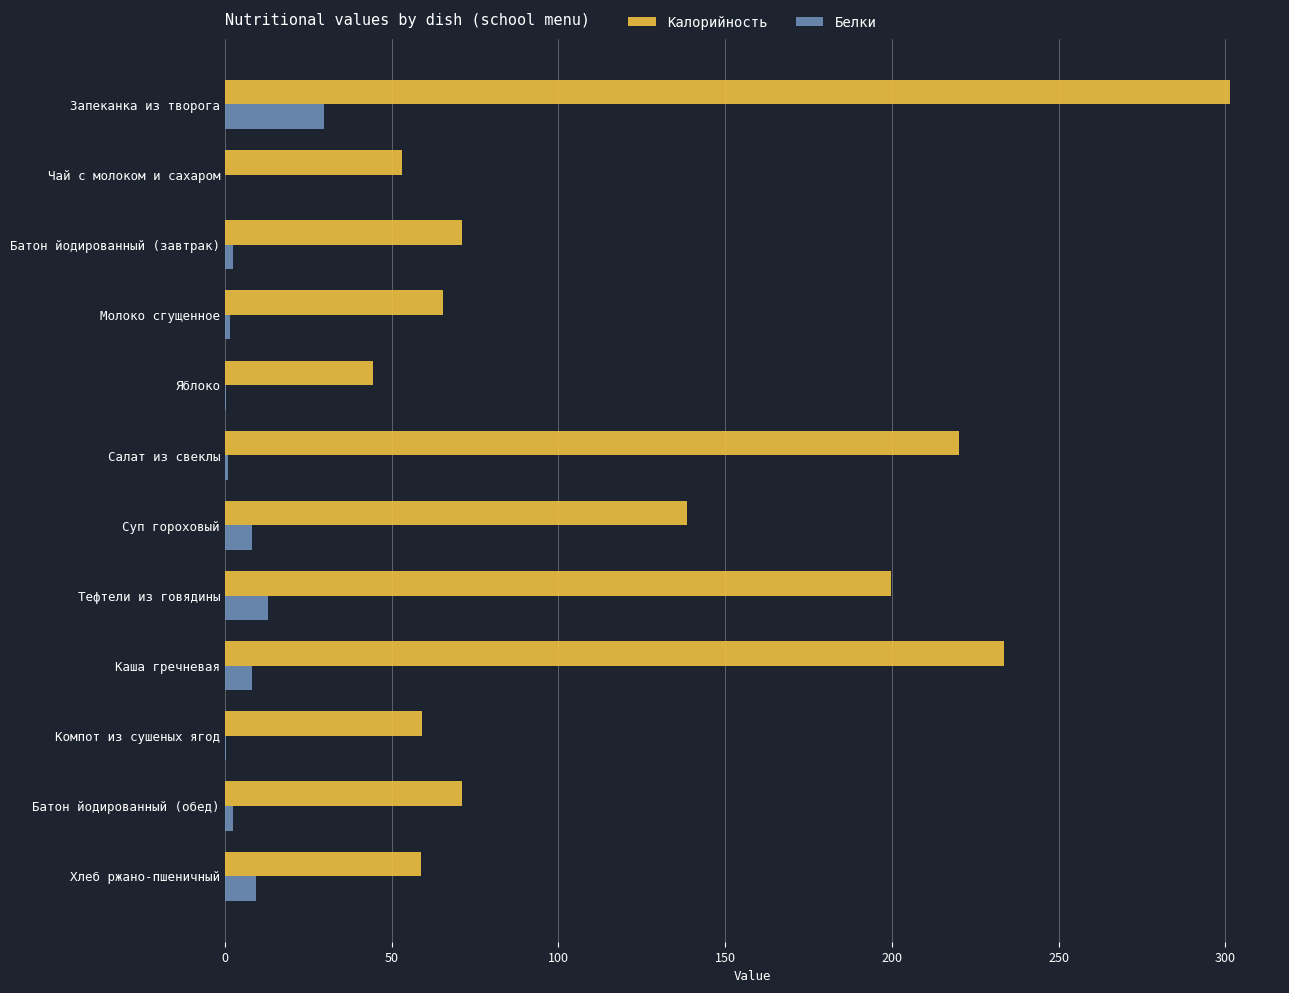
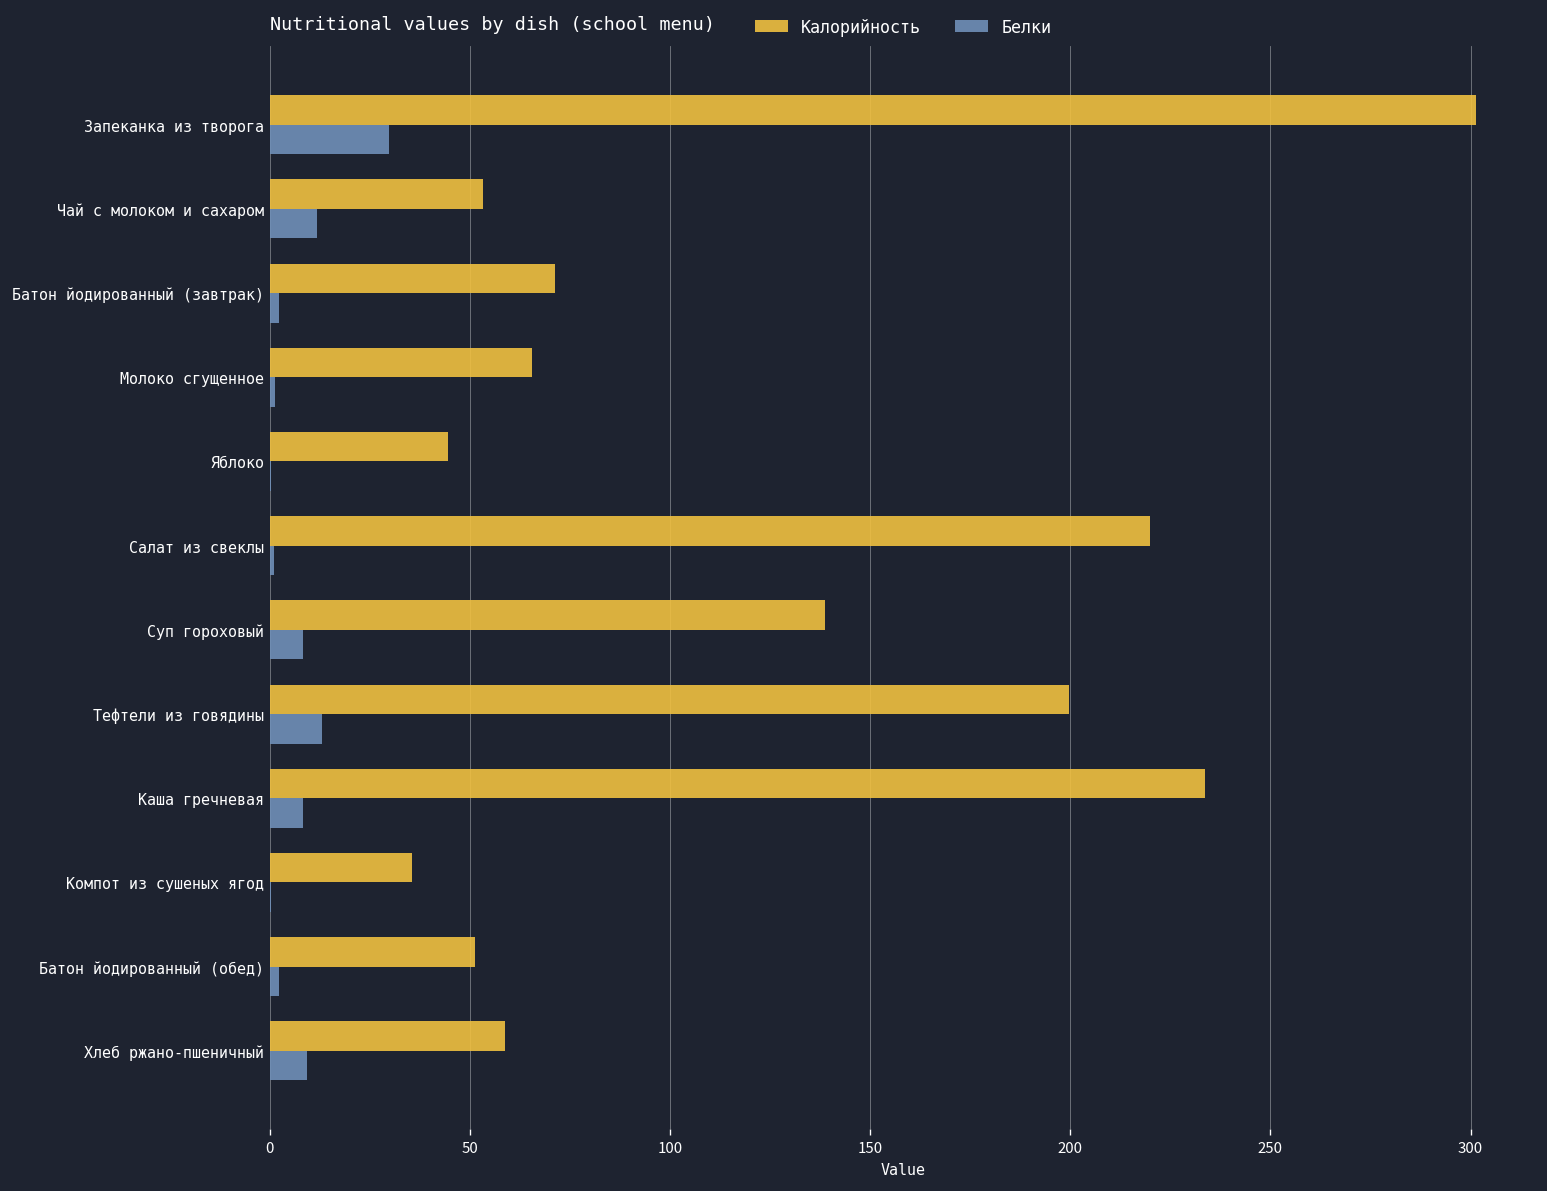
Белки, Чай с молоком и сахаром: 0 -> 12
Калорийность, Компот из сушеных ягод: 59 -> 36
Калорийность, Батон йодированный (обед): 71 -> 51
